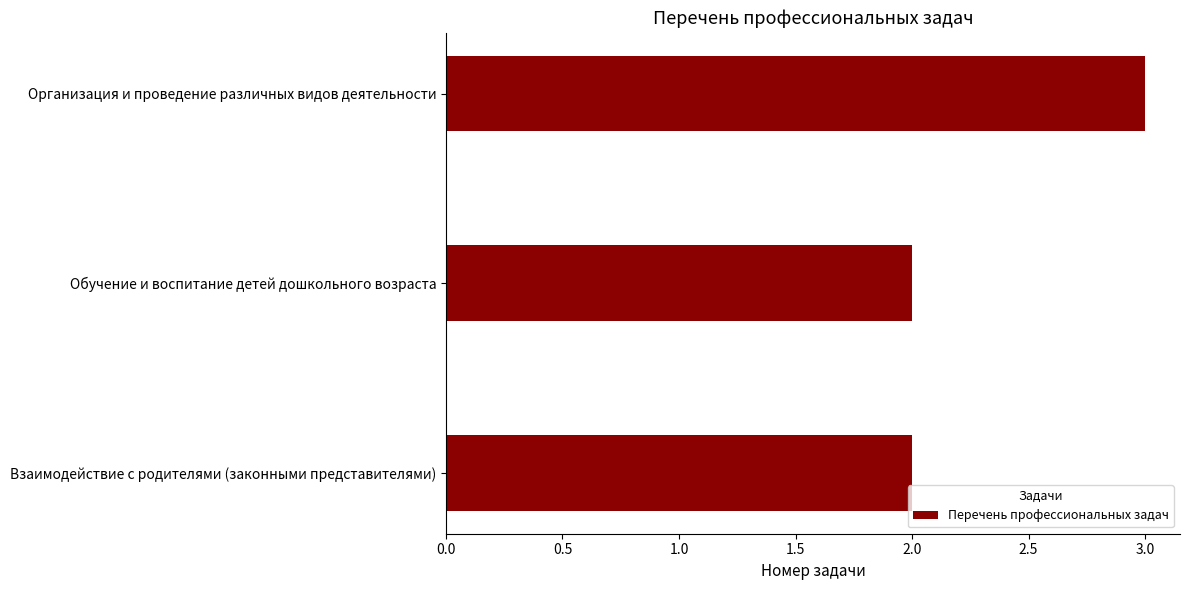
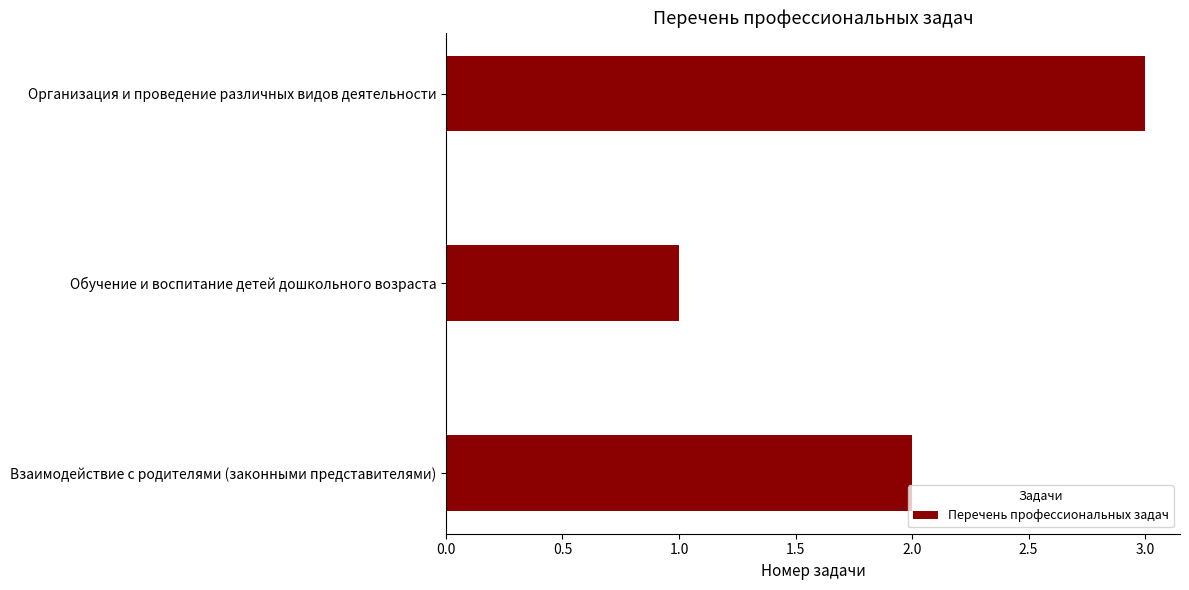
Обучение и воспитание детей дошкольного возраста: 2 -> 1
